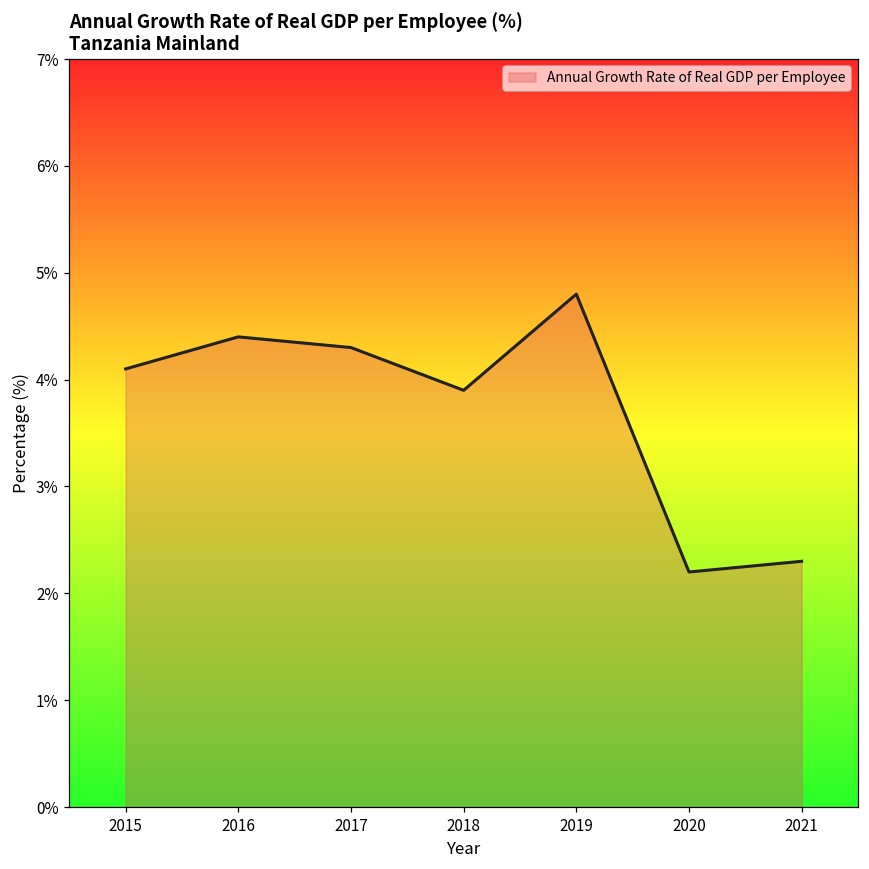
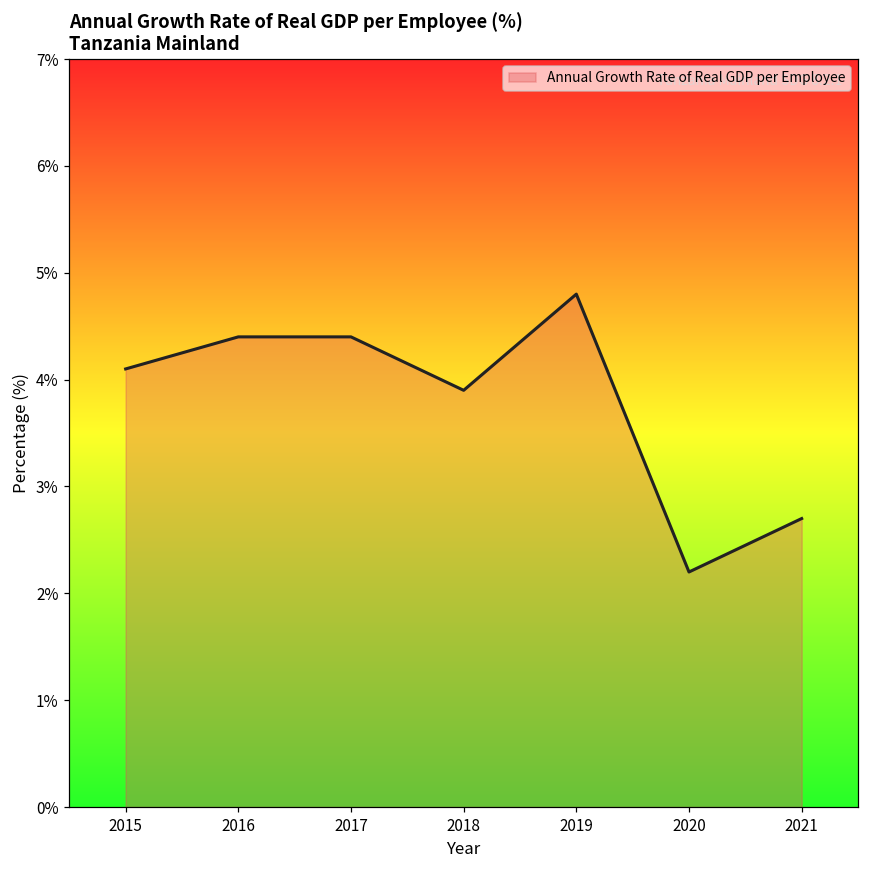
2017: 4.3% -> 4.4%
2021: 2.3% -> 2.7%
